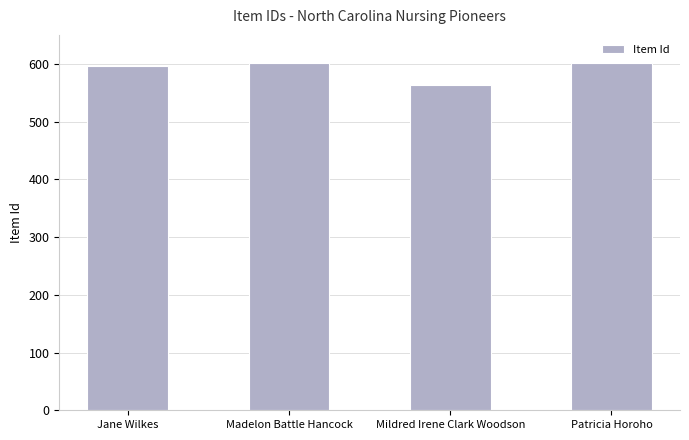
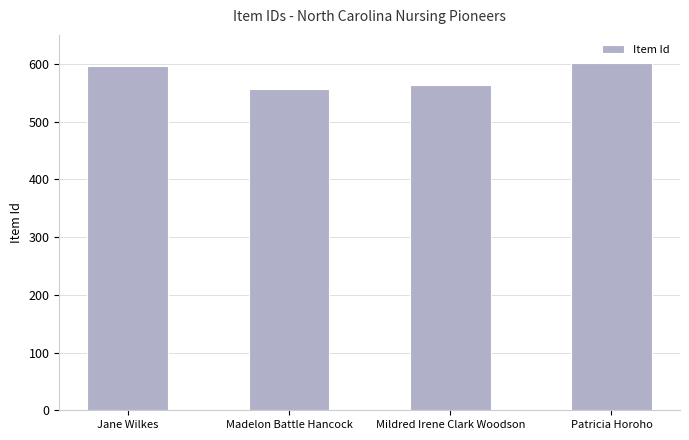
Madelon Battle Hancock: 600 -> 560
